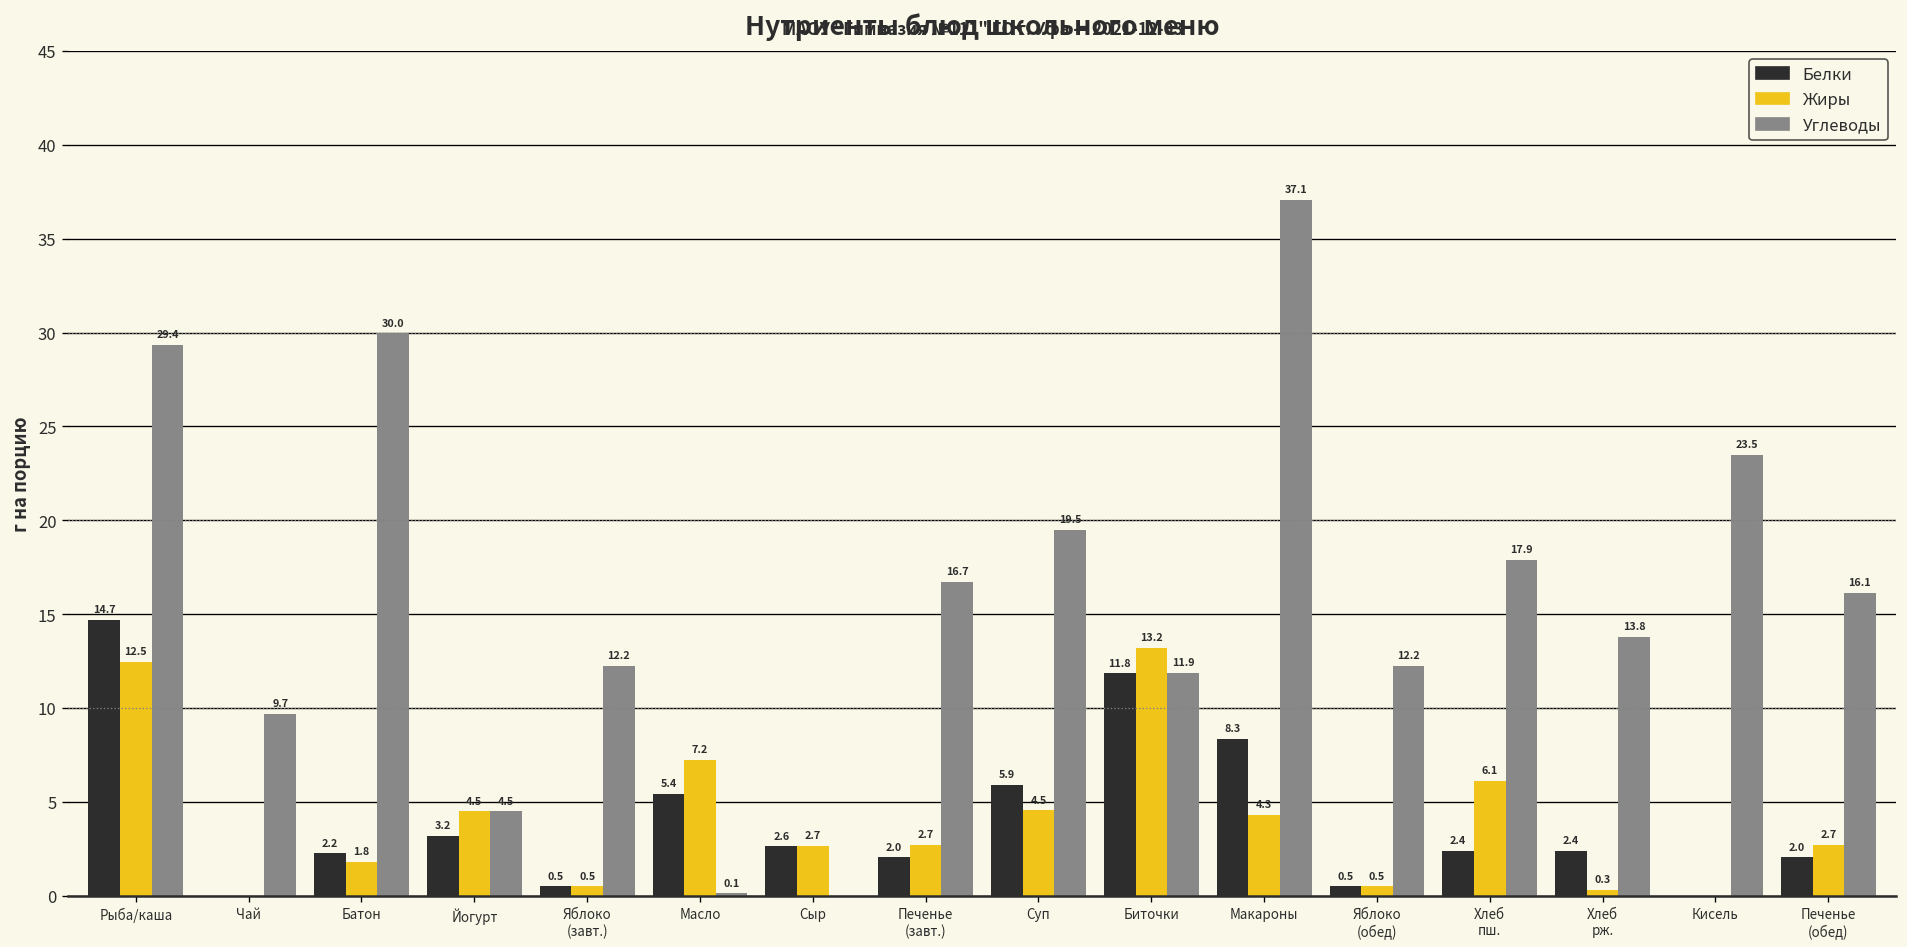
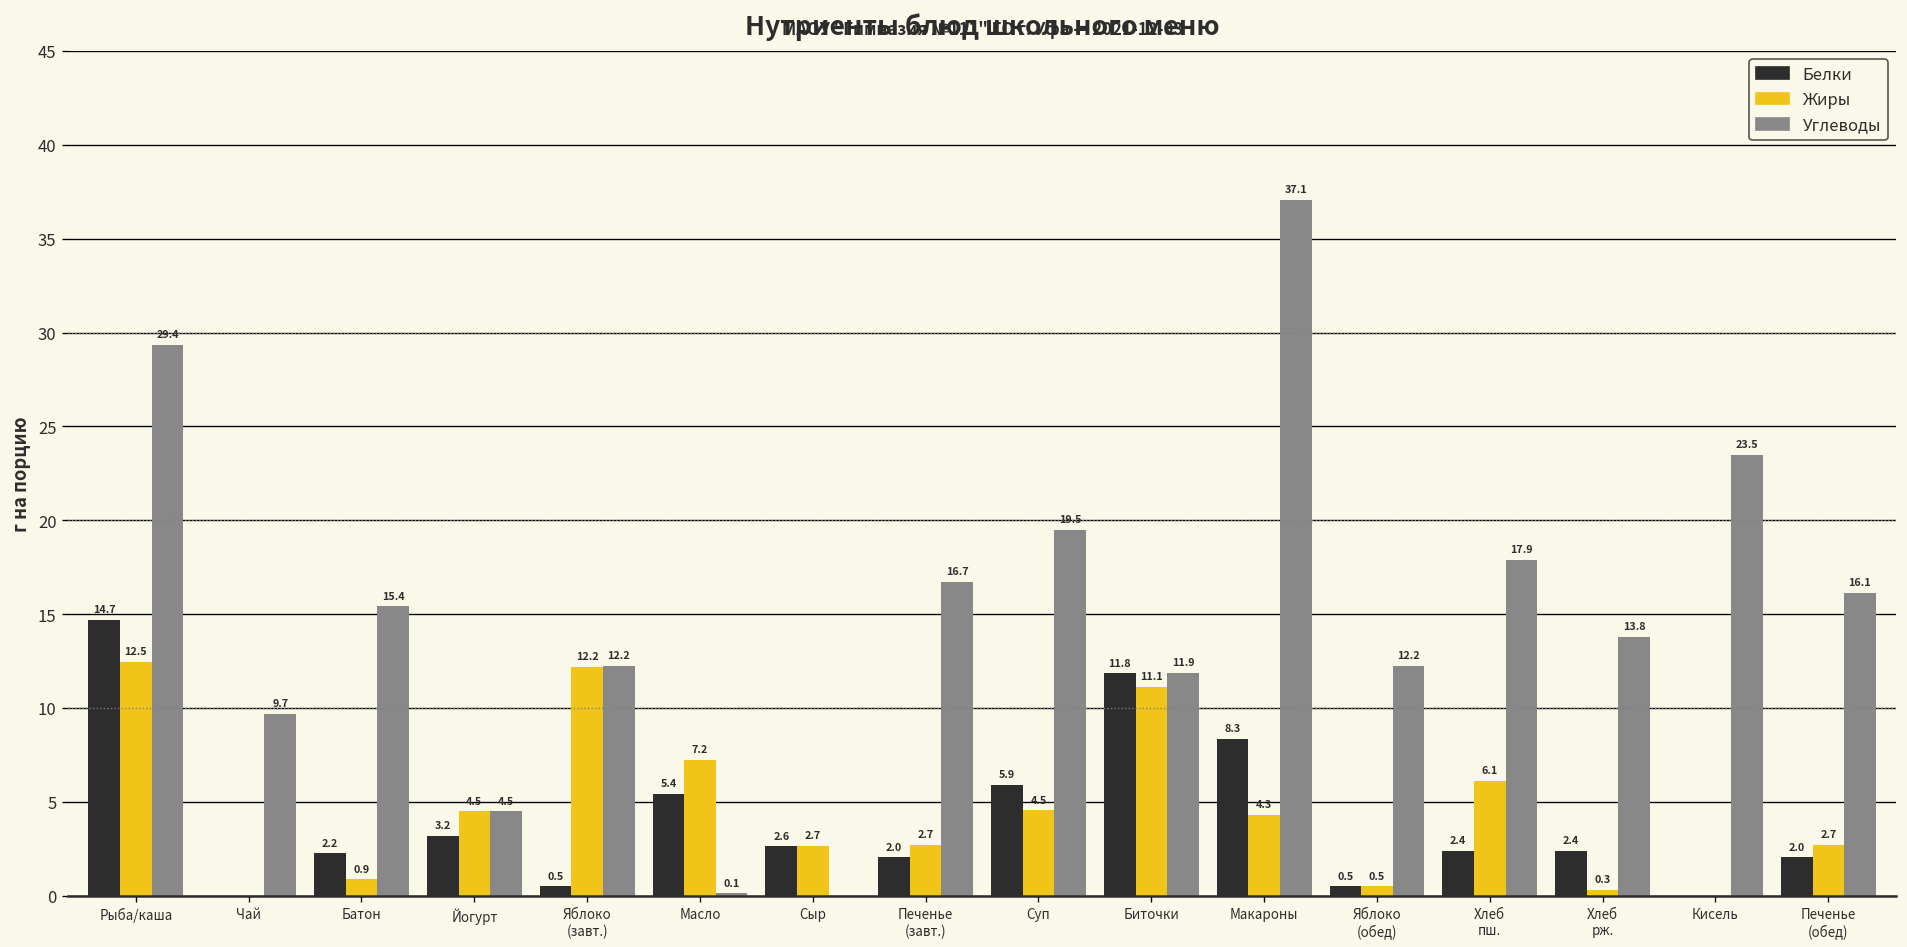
Жиры, Батон: 1.8 -> 0.9
Углеводы, Батон: 30.0 -> 15.4
Жиры, Яблоко (завт.): 0.5 -> 12.2
Жиры, Биточки: 13.2 -> 11.1
